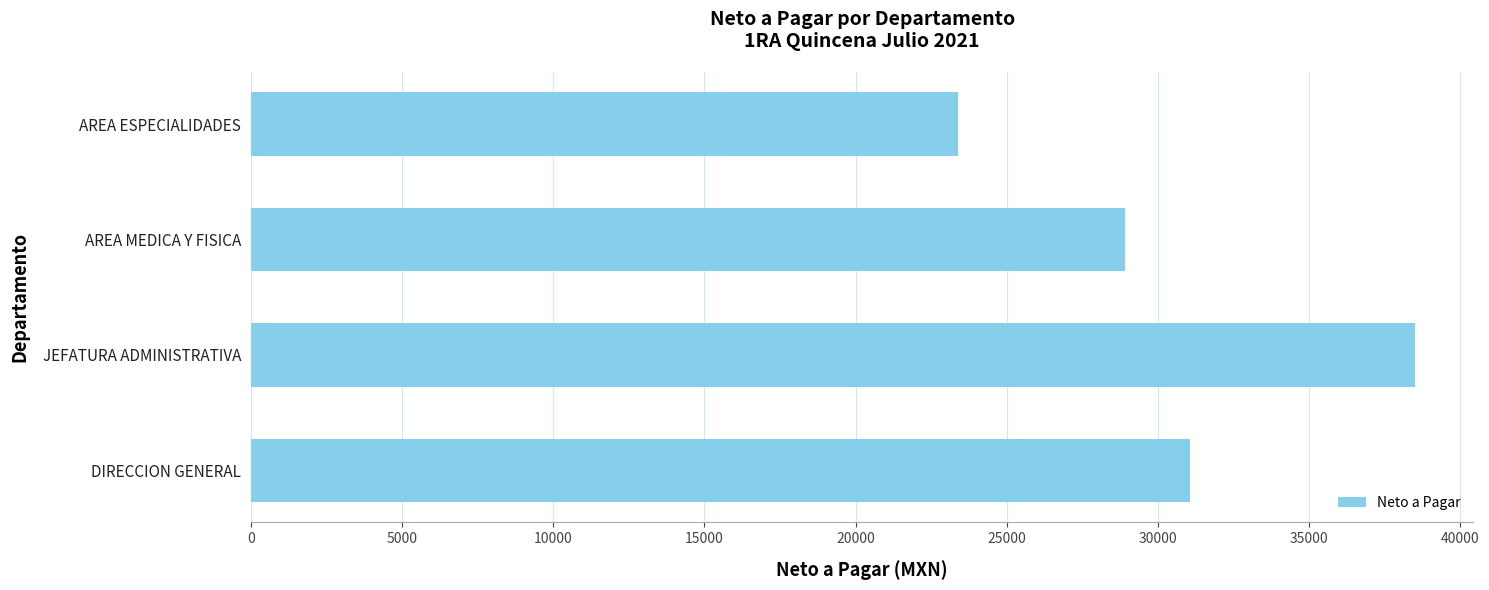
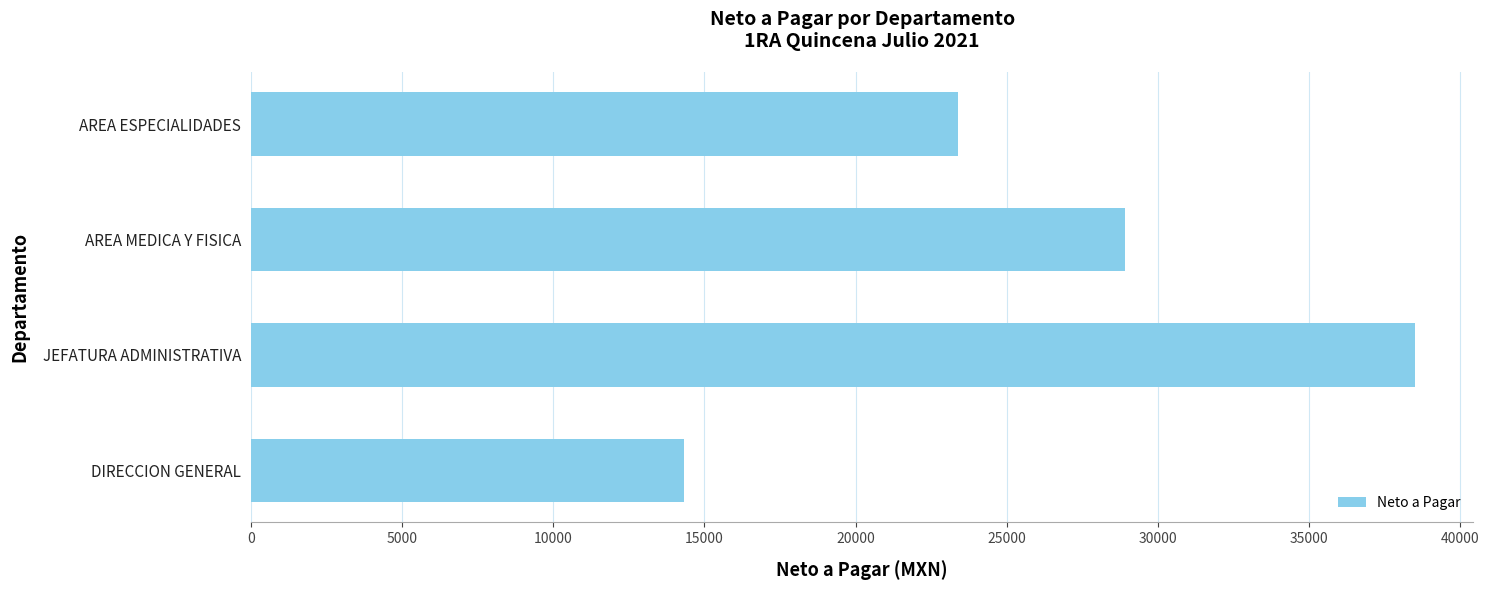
DIRECCION GENERAL: 31100 -> 14300
